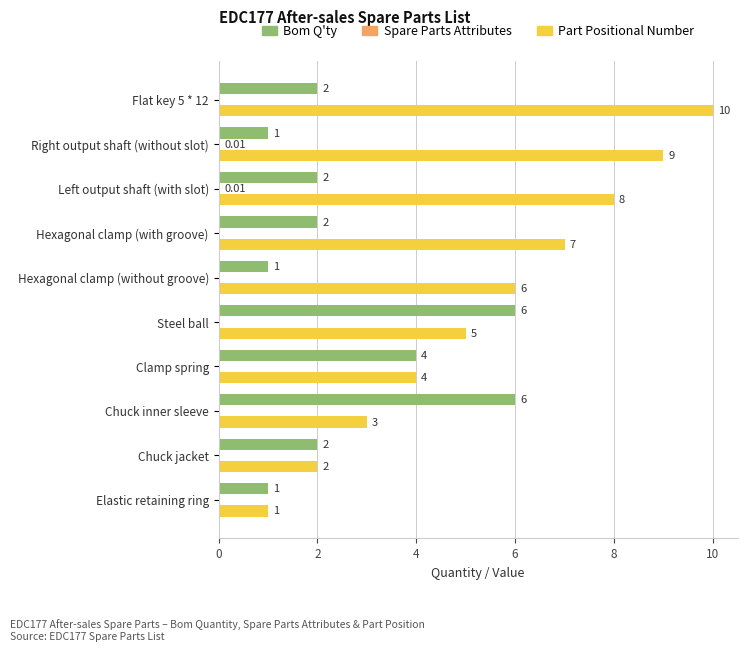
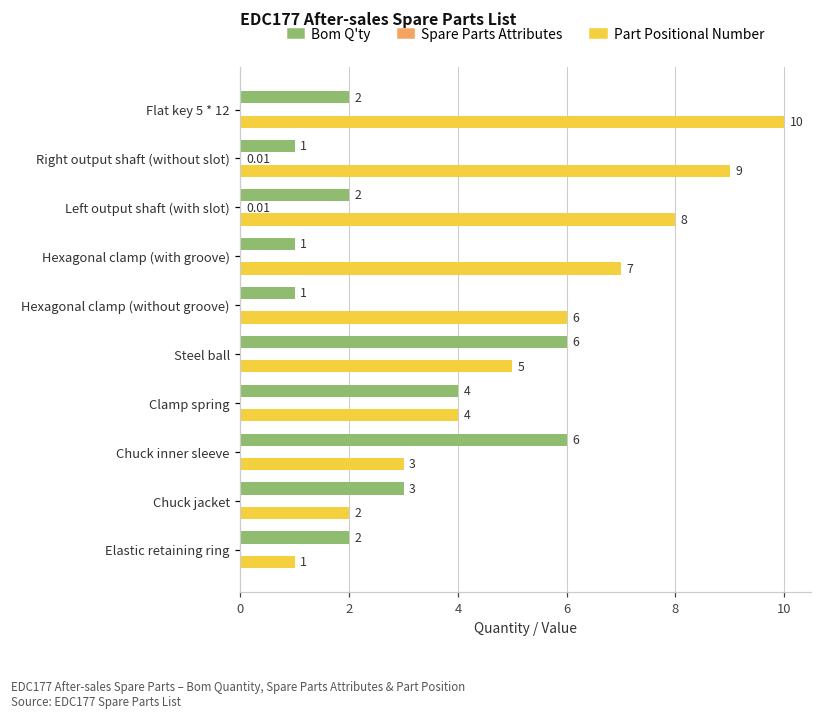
Bom Q'ty, Hexagonal clamp (with groove): 2 -> 1
Bom Q'ty, Chuck jacket: 2 -> 3
Bom Q'ty, Elastic retaining ring: 1 -> 2
